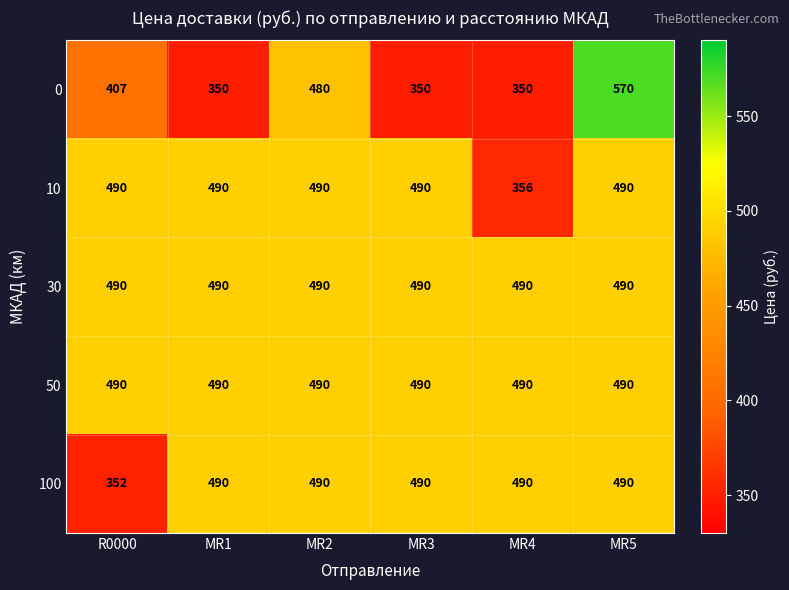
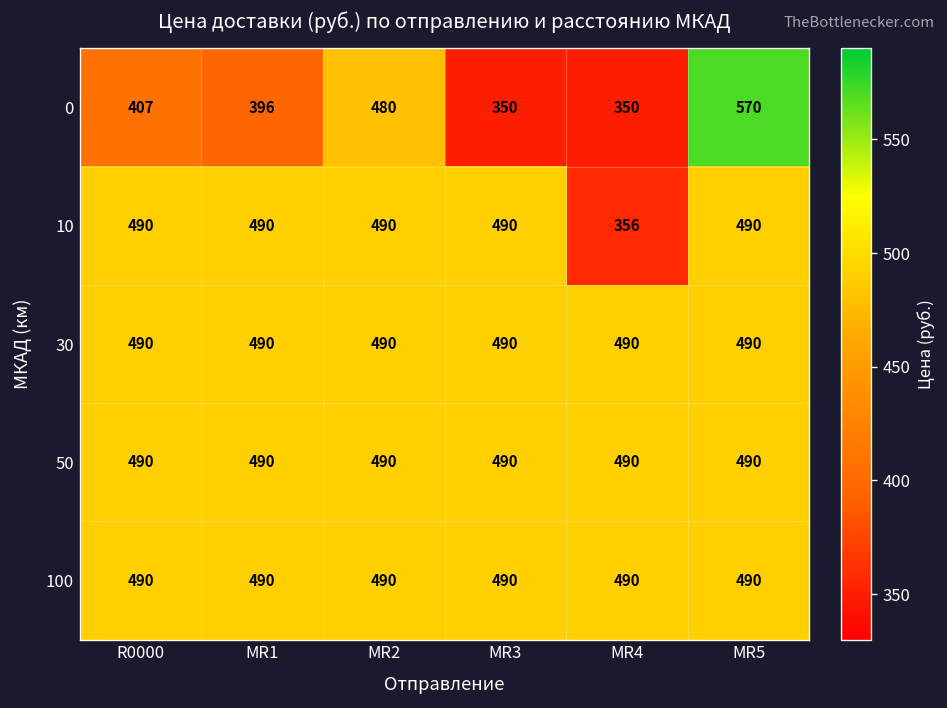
0, MR1: 350 -> 396
100, R0000: 352 -> 490
